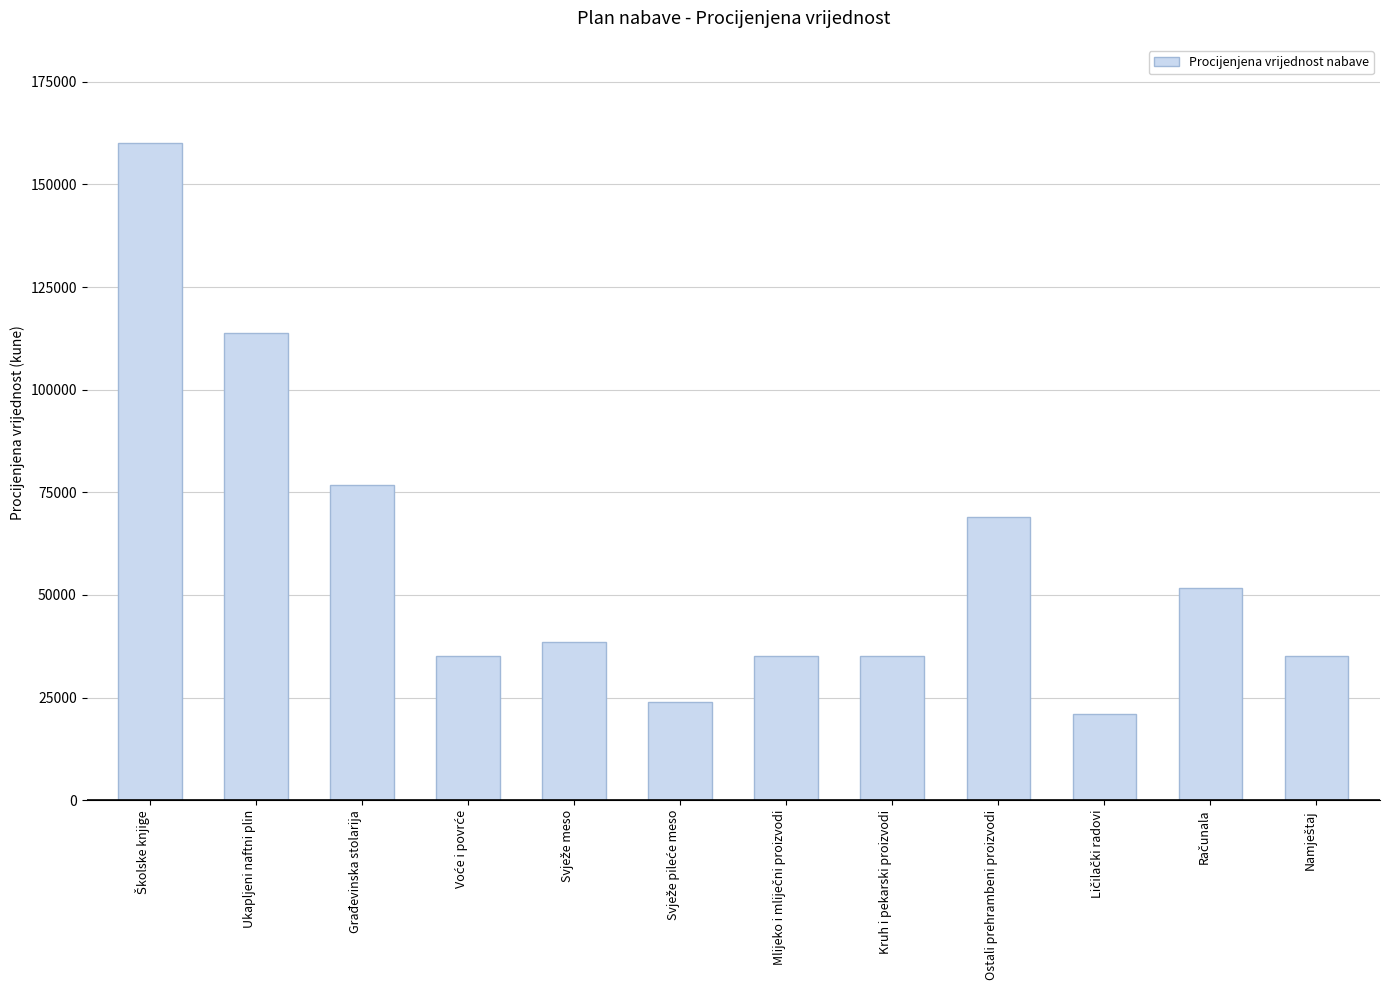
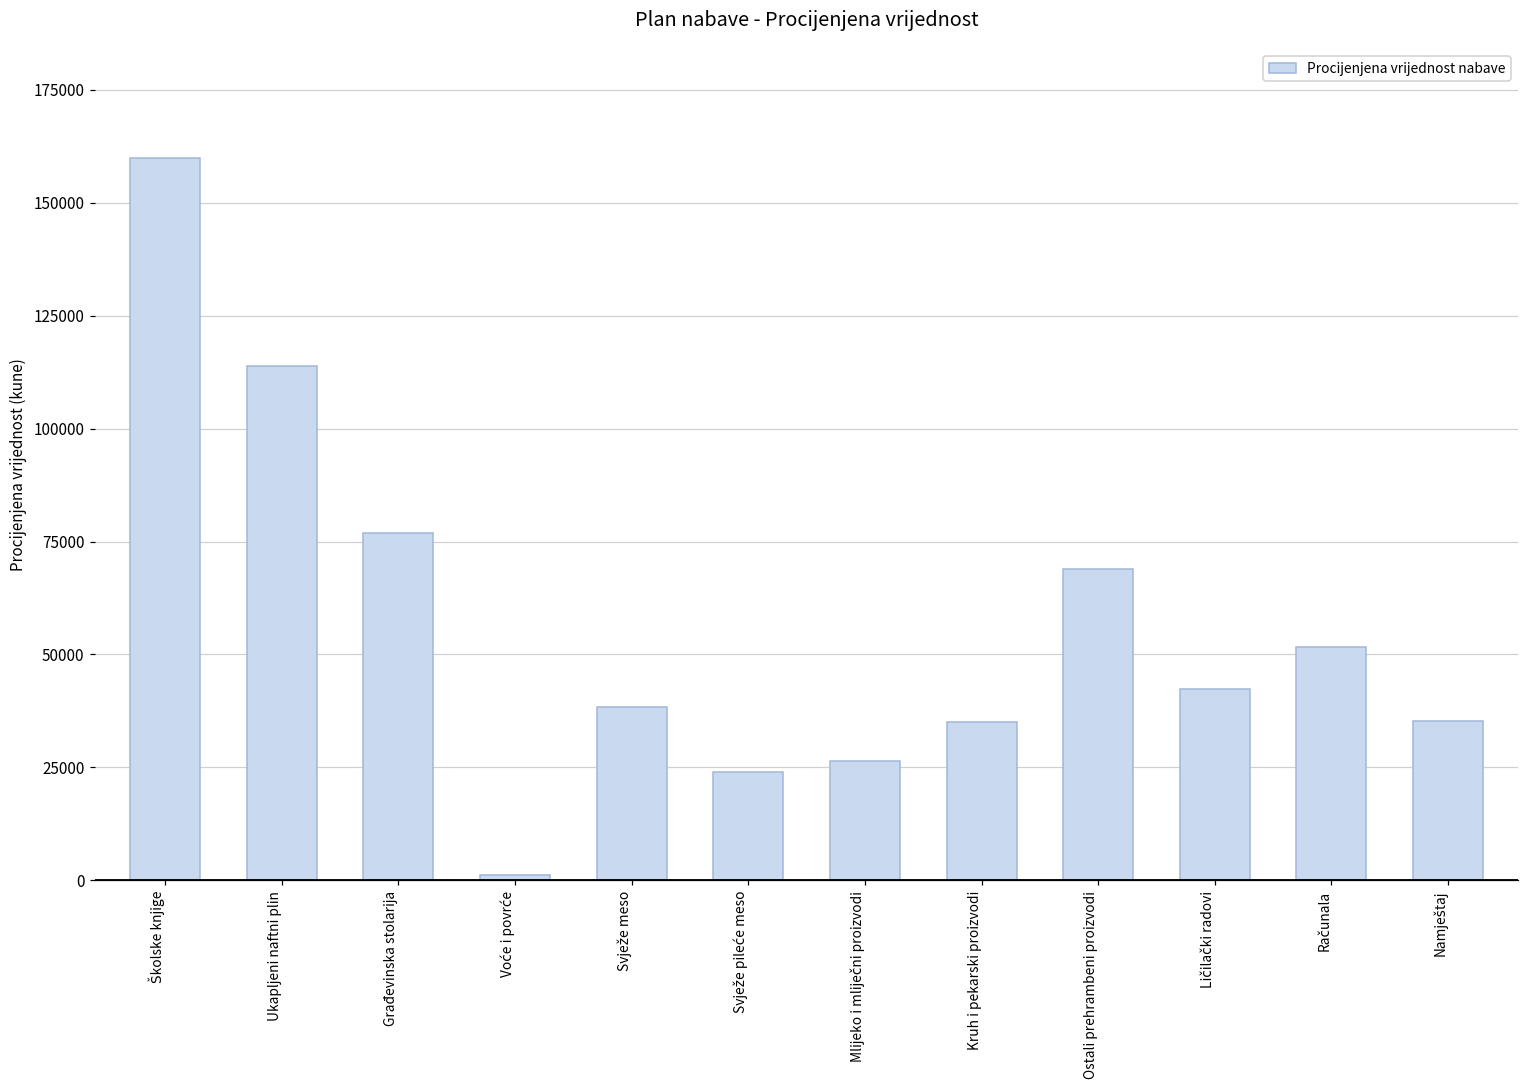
Voće i povrće: 35000 -> 1000
Mlijeko i mliječni proizvodi: 35000 -> 26000
Ličilački radovi: 21000 -> 42000
